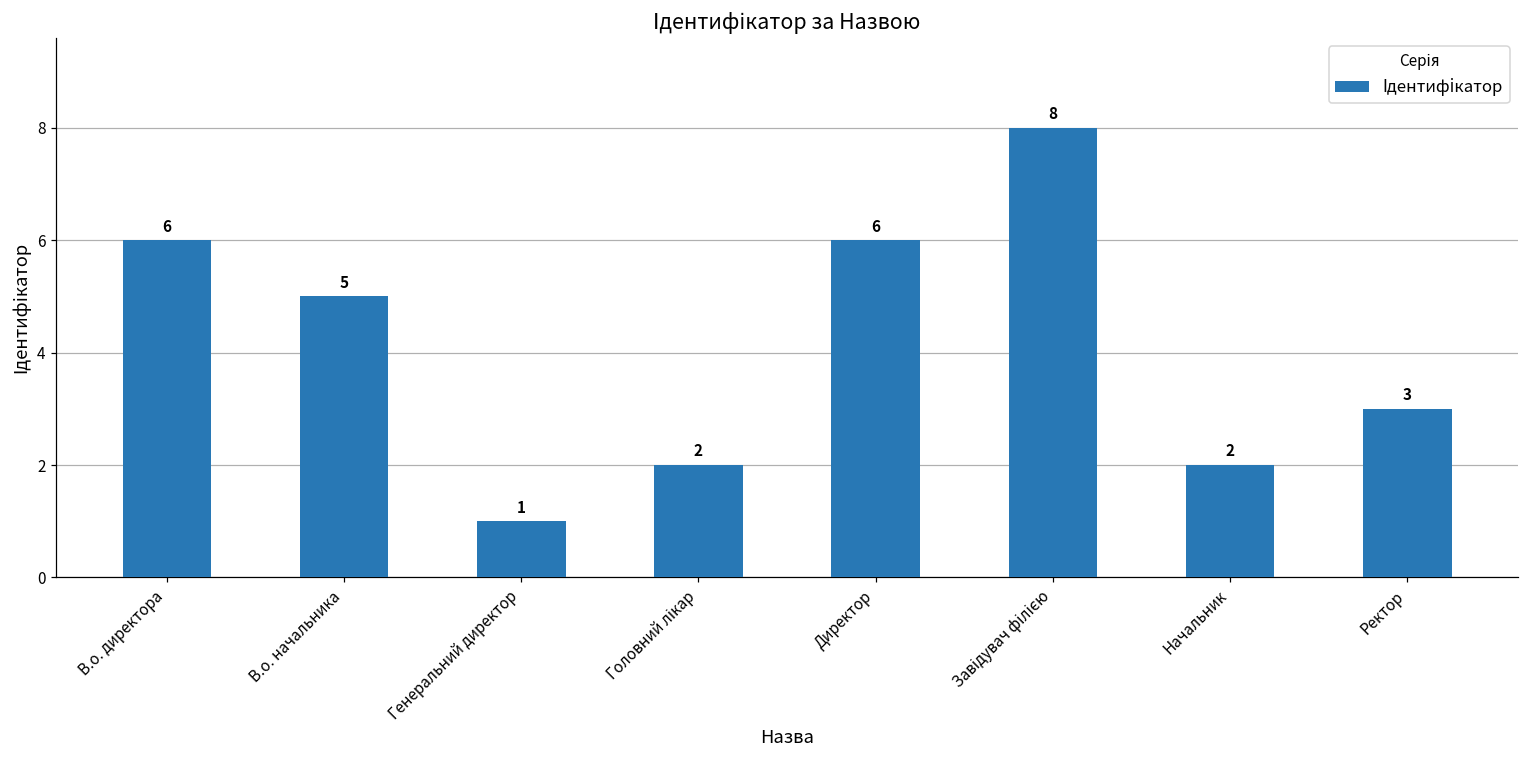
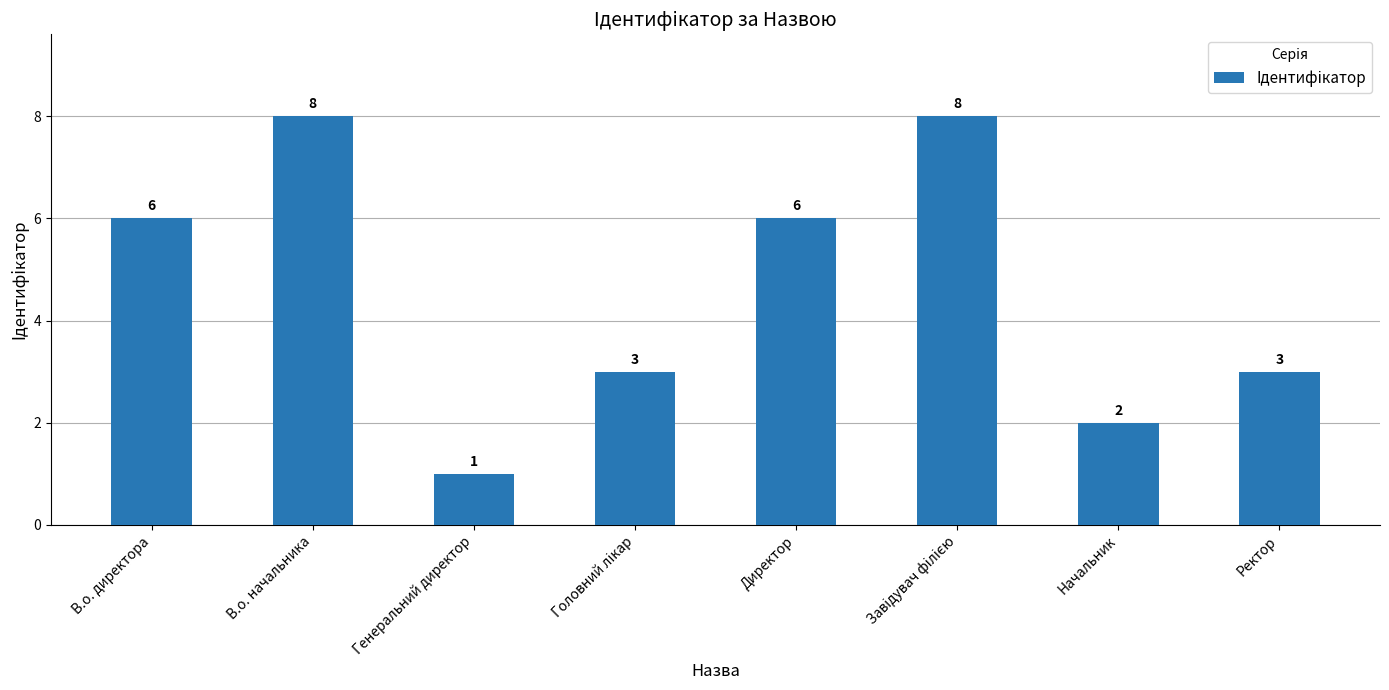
В.о. начальника: 5 -> 8
Головний лікар: 2 -> 3
